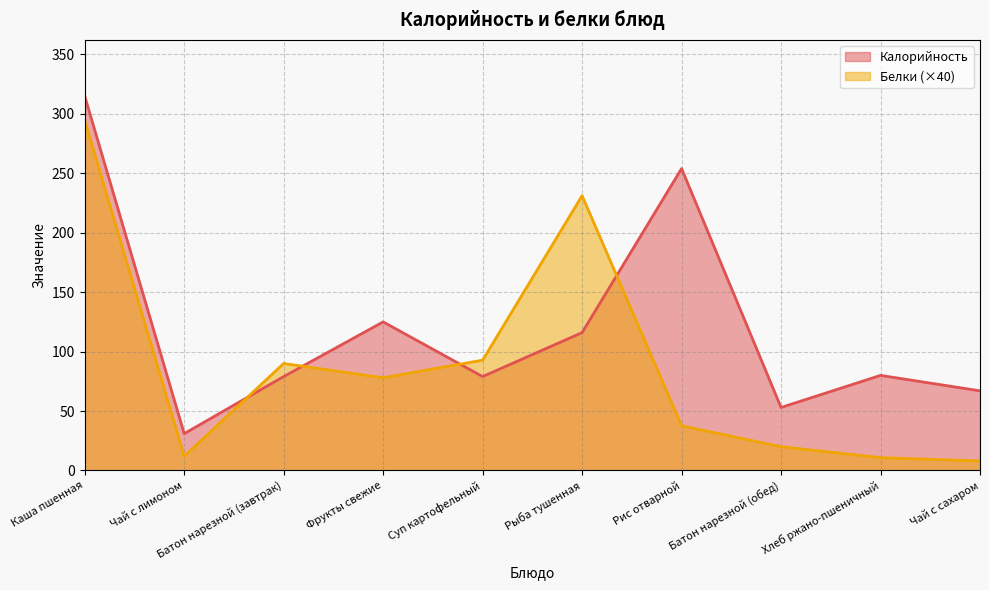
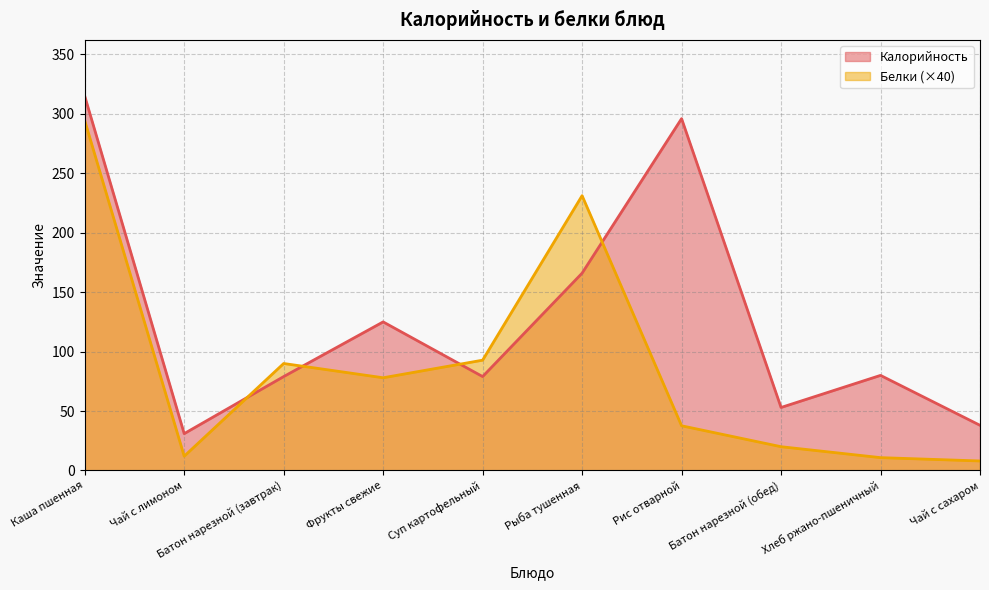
Калорийность, Рыба тушенная: 116 -> 166
Калорийность, Рис отварной: 254 -> 296
Калорийность, Чай с сахаром: 67 -> 38
